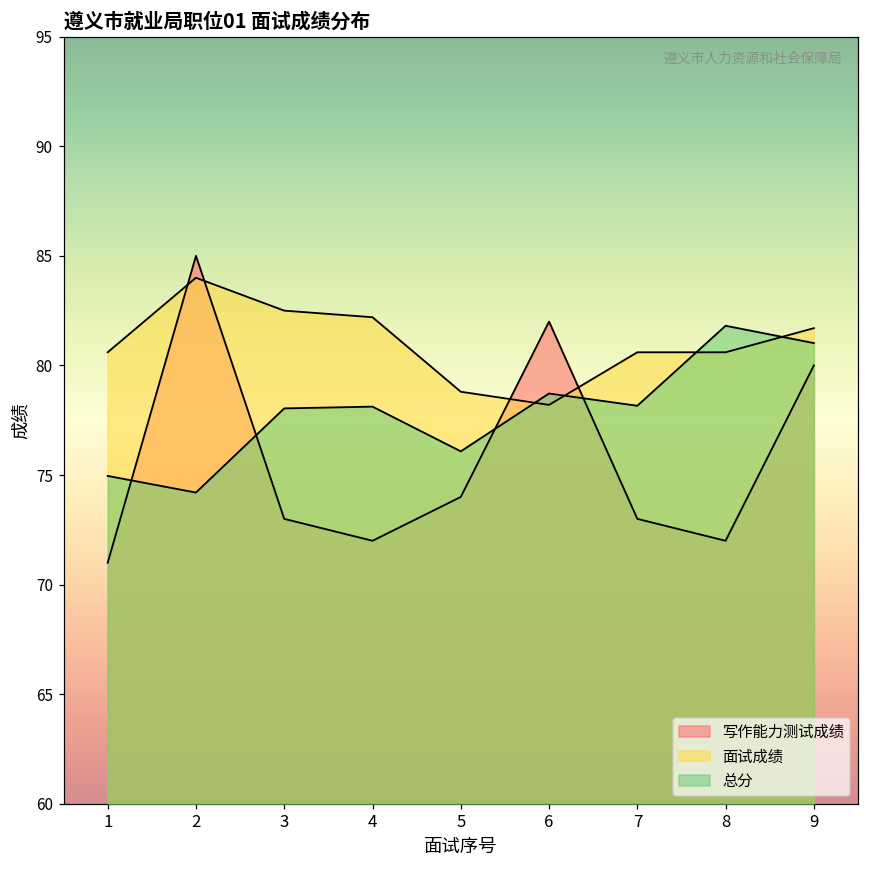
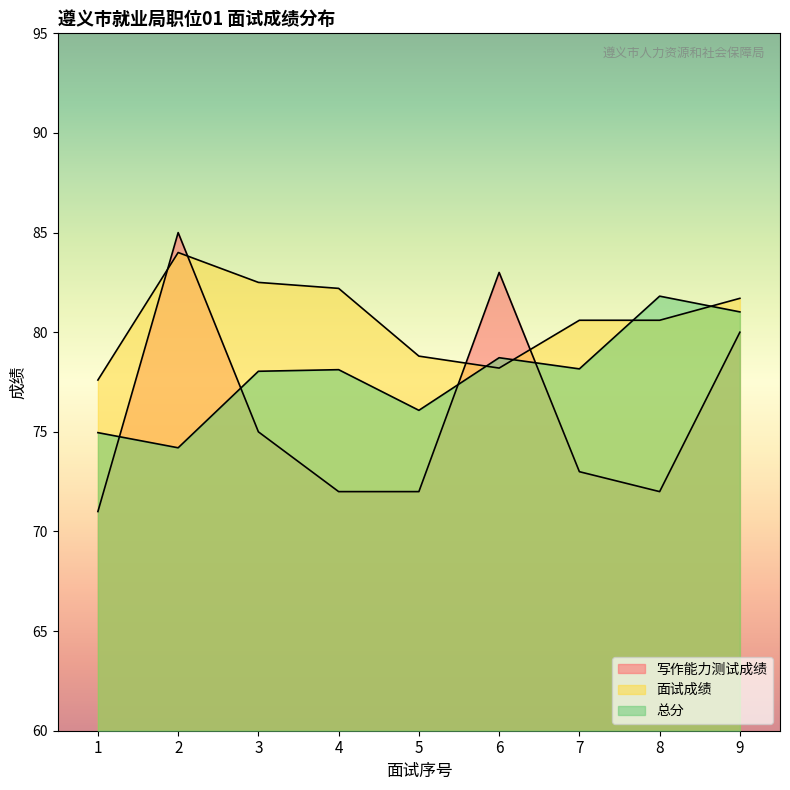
面试成绩, 1: 80.6 -> 77.6
写作能力测试成绩, 3: 73 -> 75
写作能力测试成绩, 5: 74 -> 72
写作能力测试成绩, 6: 82 -> 83
